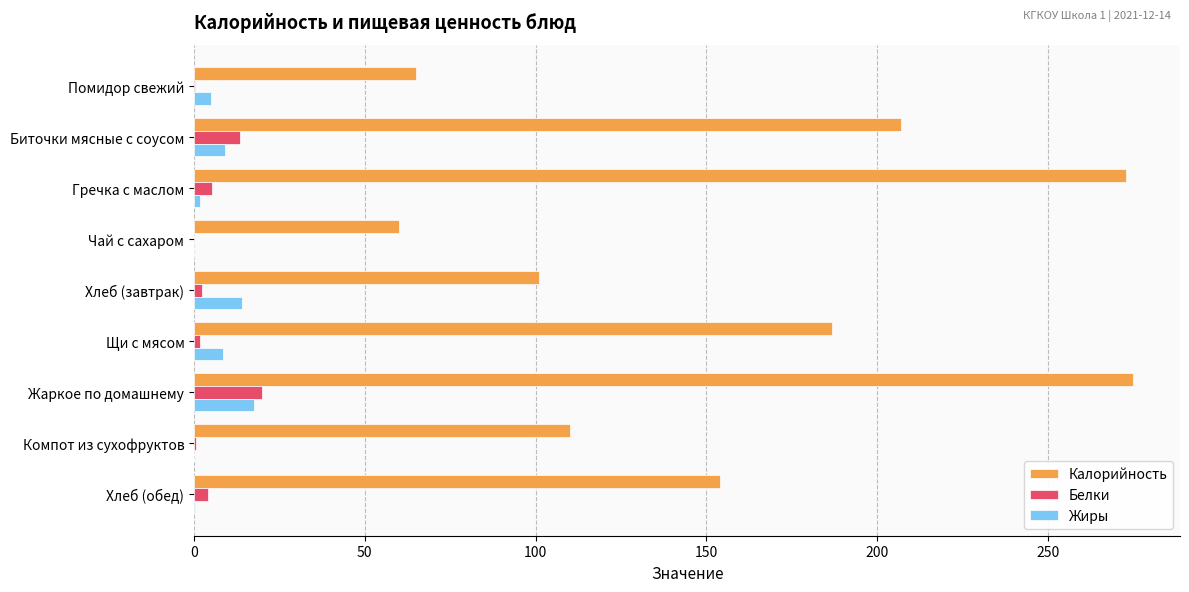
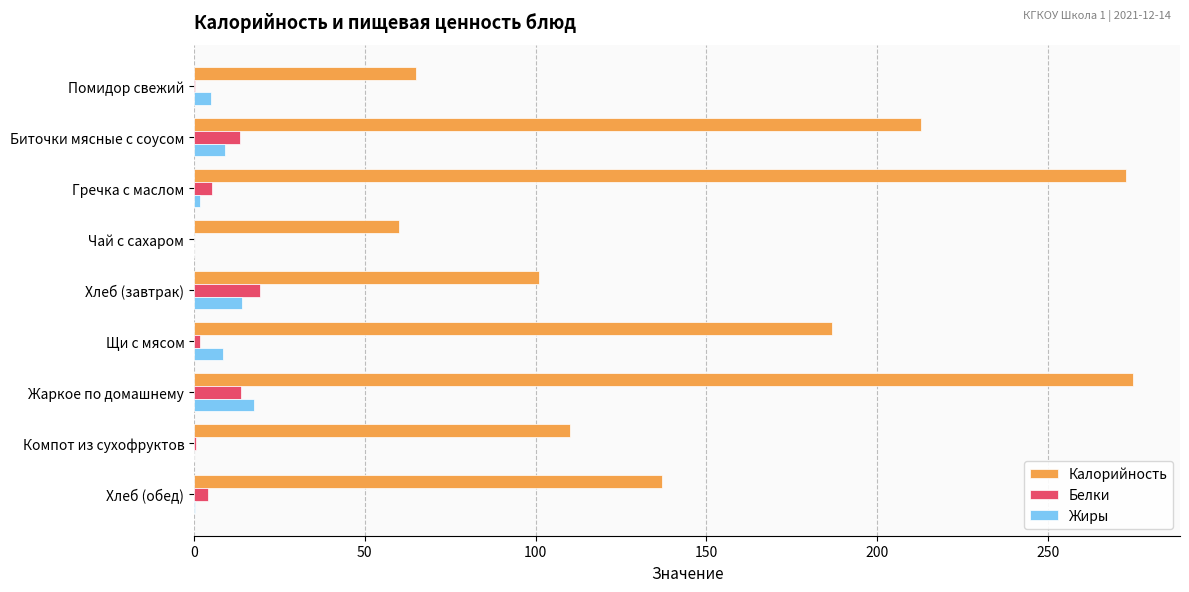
Калорийность, Биточки мясные с соусом: 207 -> 213
Белки, Хлеб (завтрак): 2 -> 19
Белки, Жаркое по домашнему: 20 -> 14
Калорийность, Хлеб (обед): 154 -> 137
